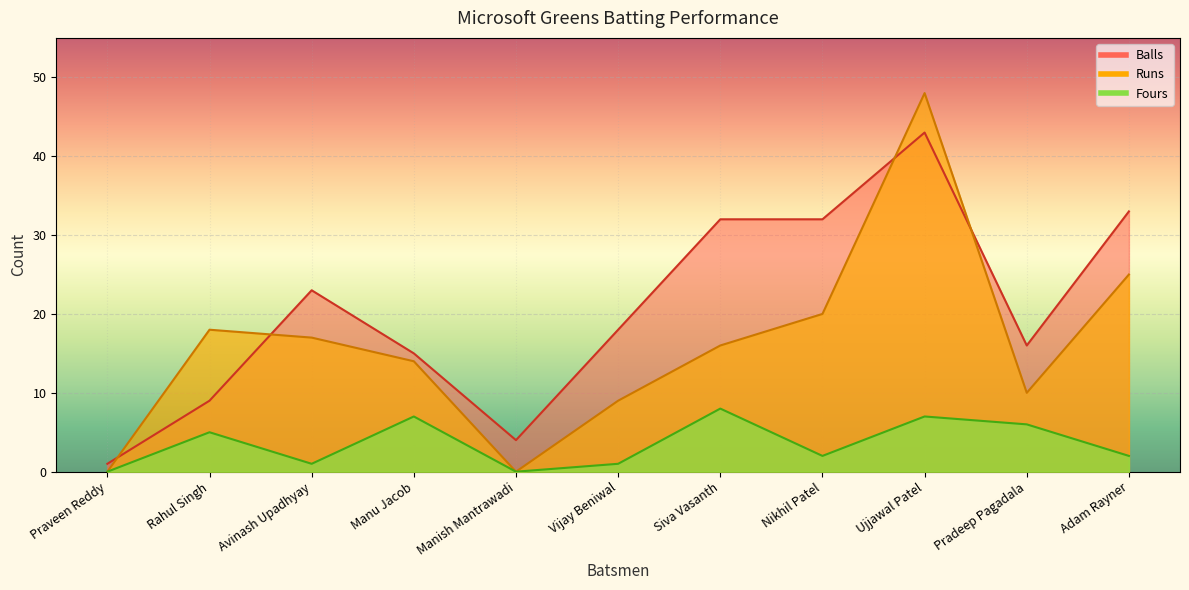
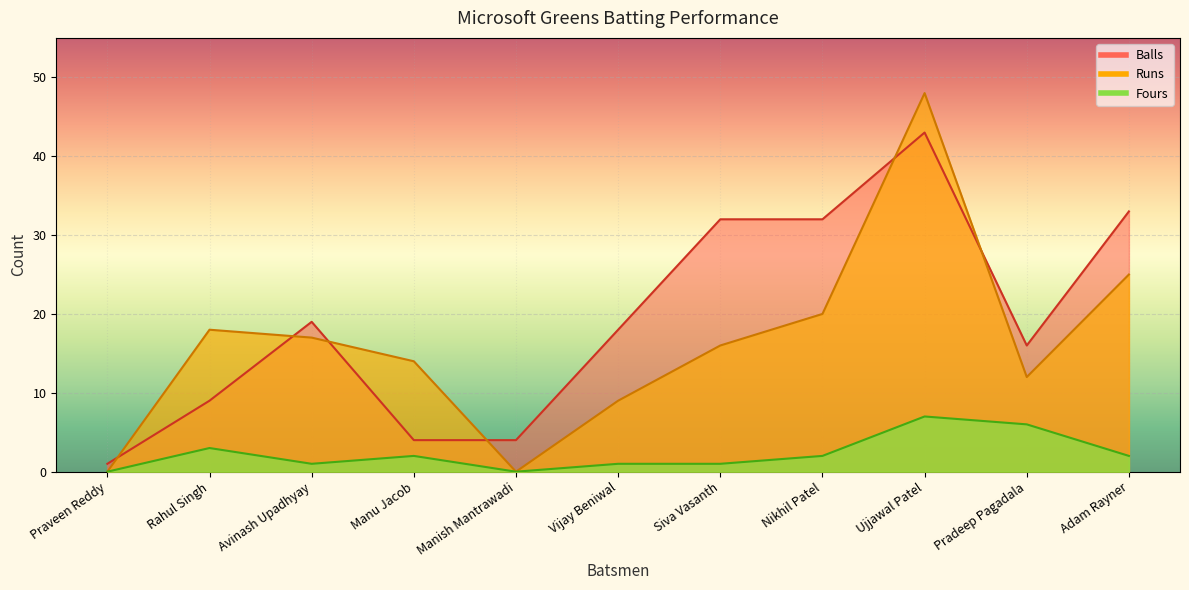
Fours, Rahul Singh: 5 -> 3
Balls, Avinash Upadhyay: 23 -> 19
Balls, Manu Jacob: 15 -> 4
Fours, Manu Jacob: 7 -> 2
Fours, Siva Vasanth: 8 -> 1
Runs, Pradeep Pagadala: 10 -> 12
